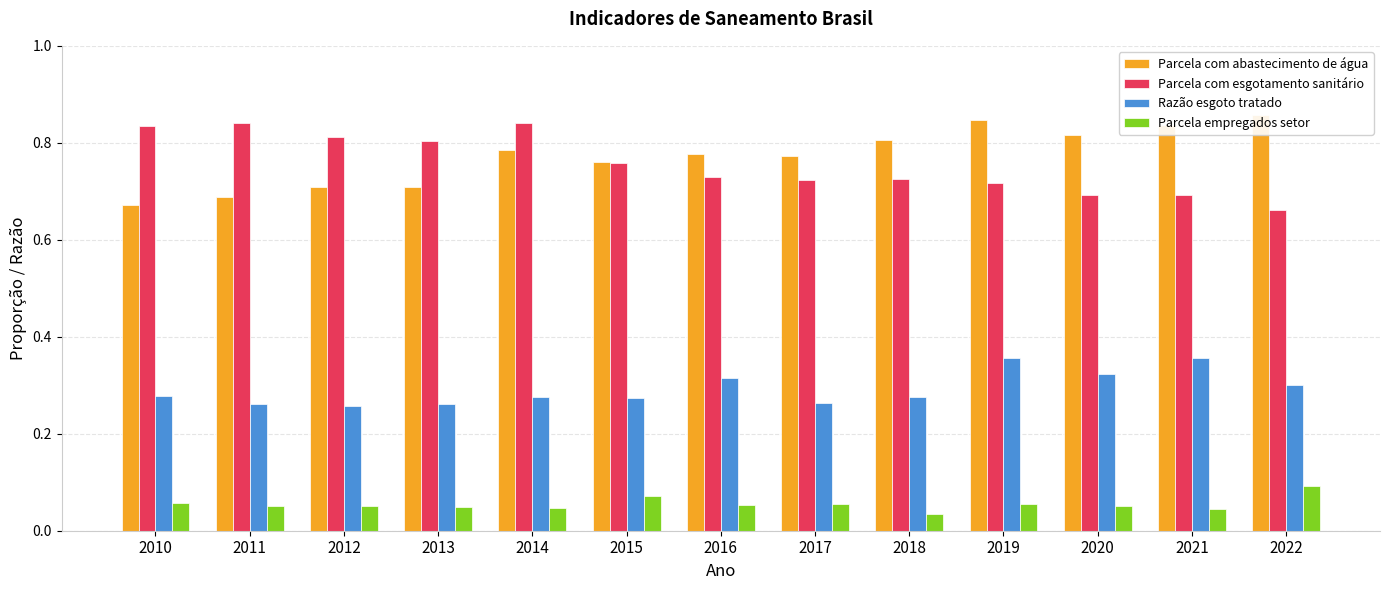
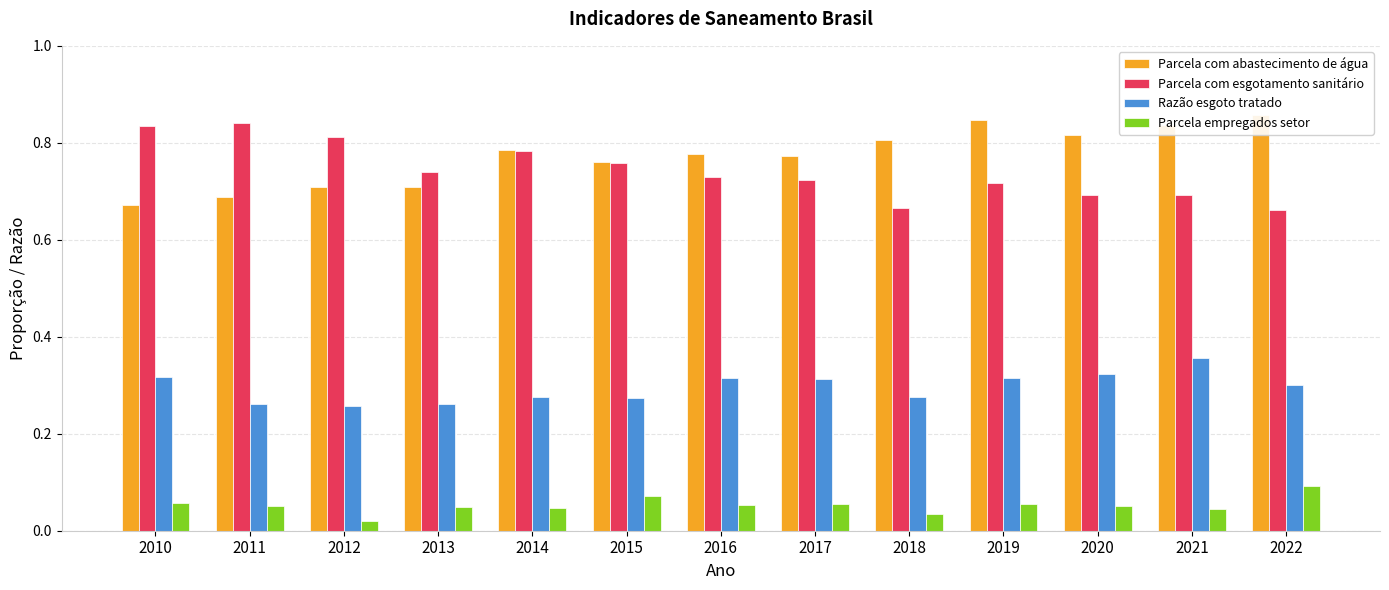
Razão esgoto tratado, 2010: 0.28 -> 0.32
Parcela empregados setor, 2012: 0.05 -> 0.02
Parcela com esgotamento sanitário, 2013: 0.80 -> 0.74
Parcela com esgotamento sanitário, 2014: 0.84 -> 0.78
Razão esgoto tratado, 2017: 0.26 -> 0.31
Parcela com esgotamento sanitário, 2018: 0.73 -> 0.67
Razão esgoto tratado, 2019: 0.36 -> 0.32
